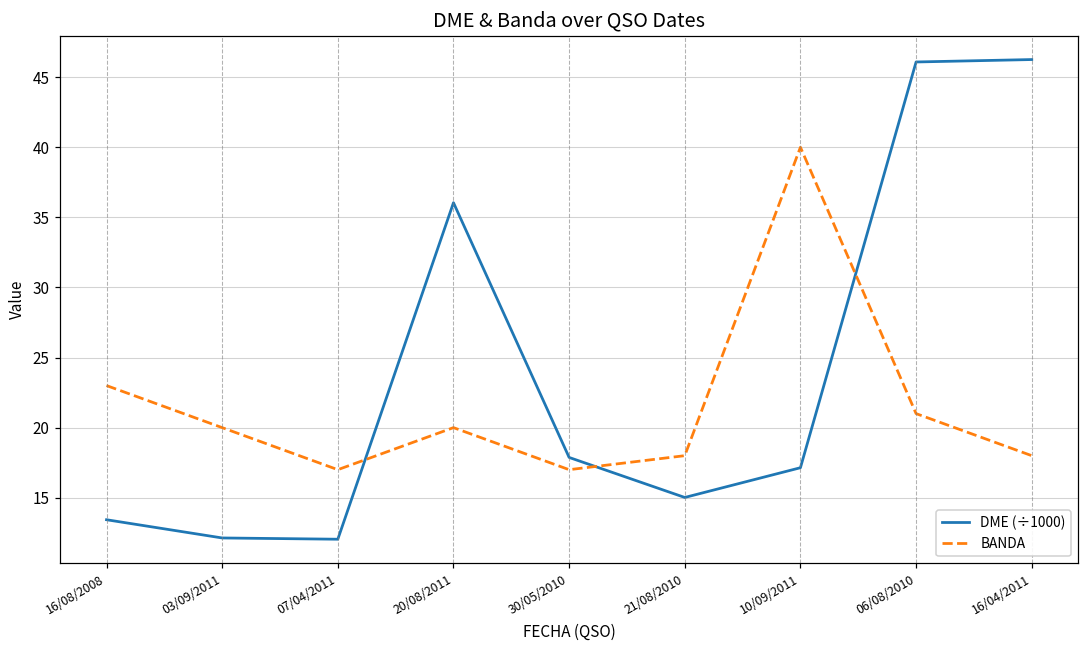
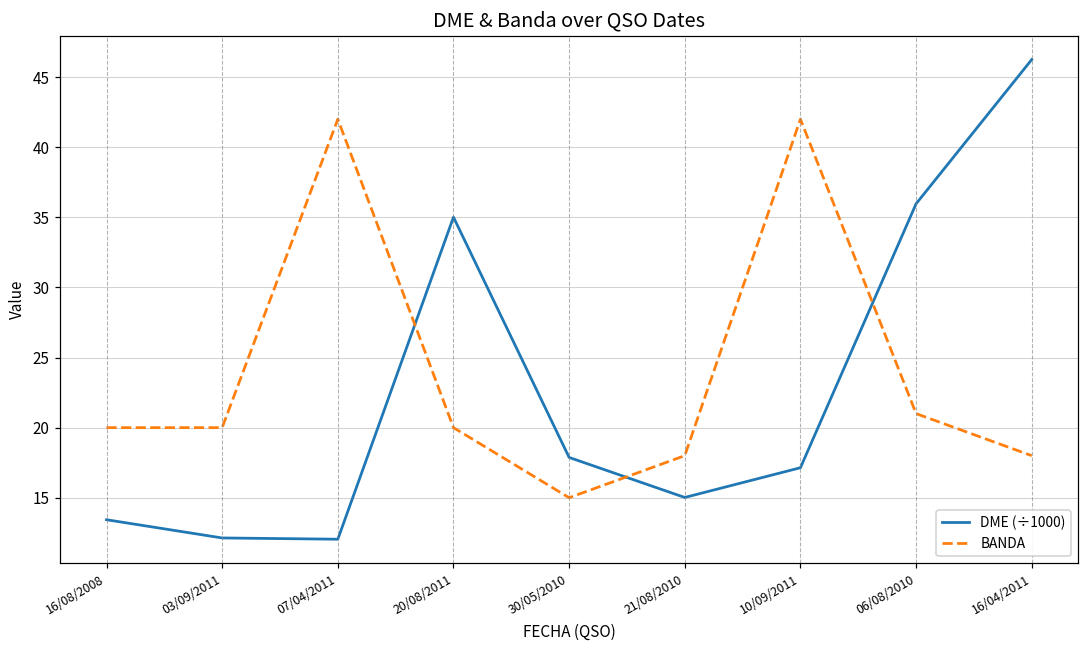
BANDA, 16/08/2008: 23 -> 20
BANDA, 07/04/2011: 17 -> 42
DME (÷1000), 20/08/2011: 36.0 -> 35.0
BANDA, 30/05/2010: 17 -> 15
BANDA, 10/09/2011: 40 -> 42
DME (÷1000), 06/08/2010: 46.1 -> 36.0
